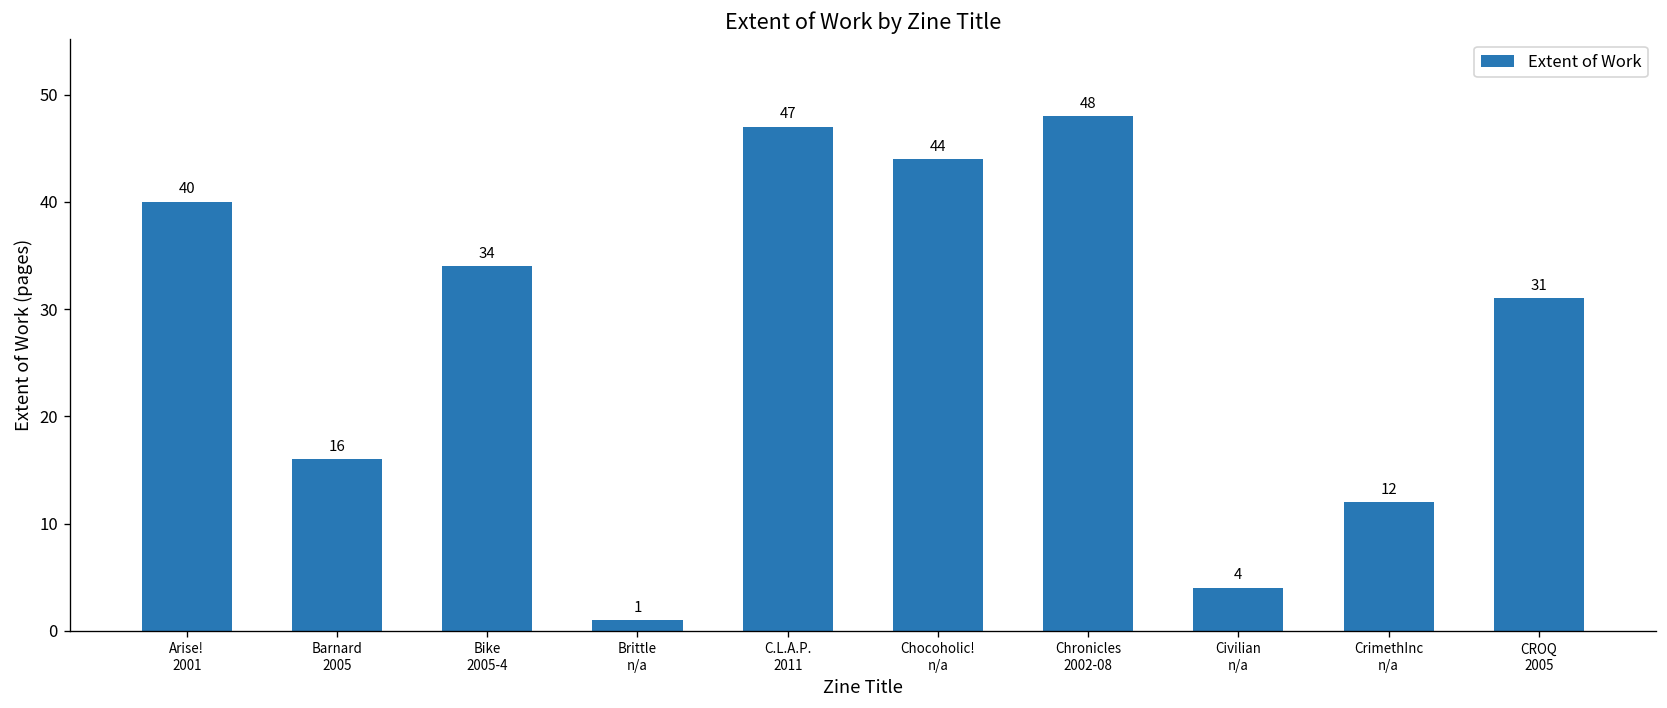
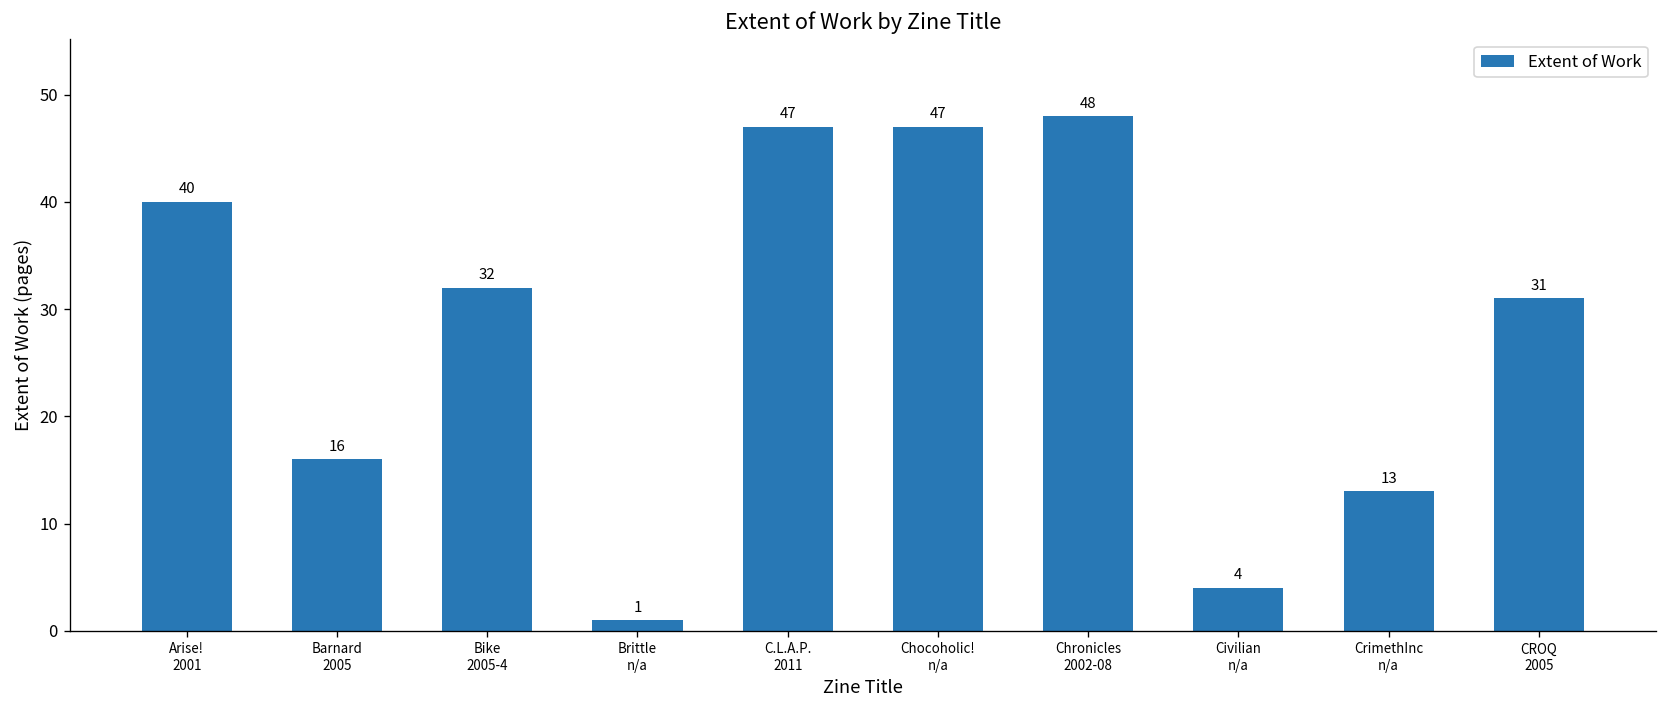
Bike 2005-4: 34 -> 32
Chocoholic! n/a: 44 -> 47
CrimethInc n/a: 12 -> 13
